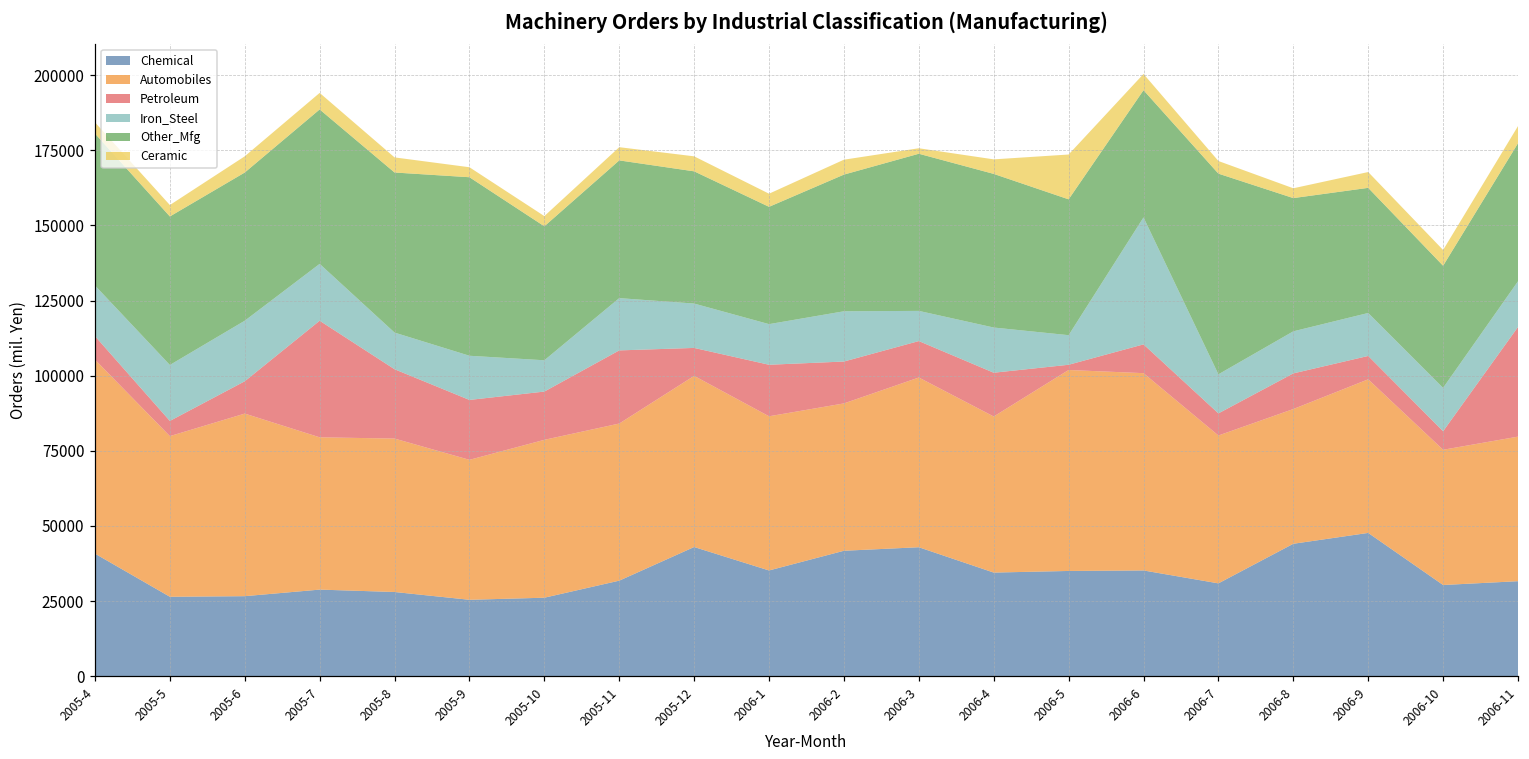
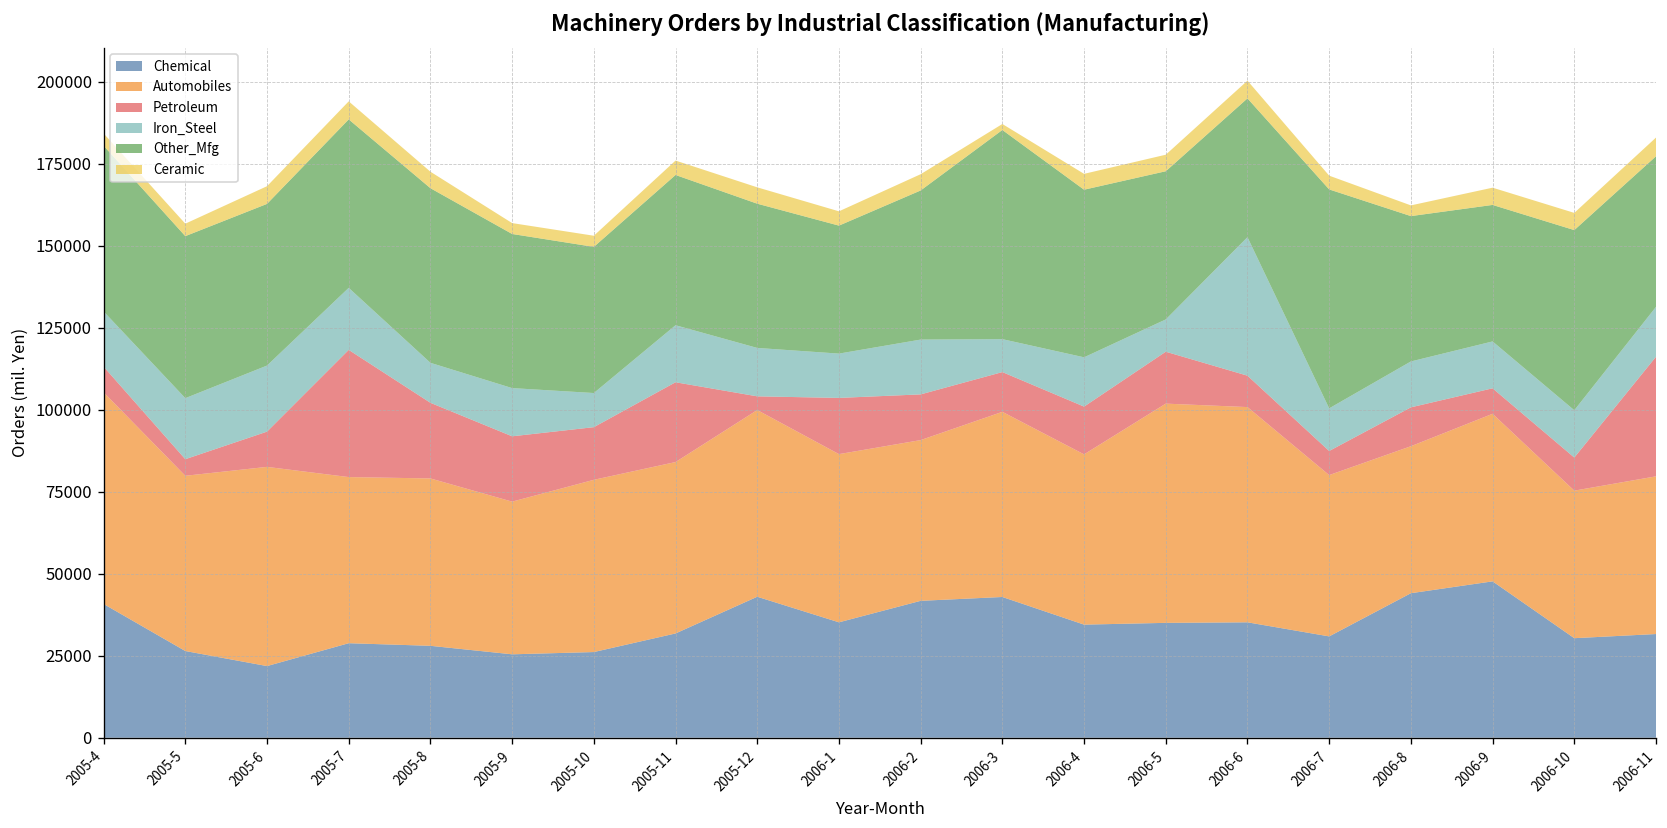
Chemical, 2005-6: 27000 -> 22000
Other_Mfg, 2005-9: 59000 -> 47000
Petroleum, 2005-12: 9000 -> 4000
Other_Mfg, 2006-3: 52000 -> 64000
Petroleum, 2006-5: 2000 -> 16000
Ceramic, 2006-5: 15000 -> 5000
Petroleum, 2006-10: 6000 -> 10000
Other_Mfg, 2006-10: 41000 -> 55000
